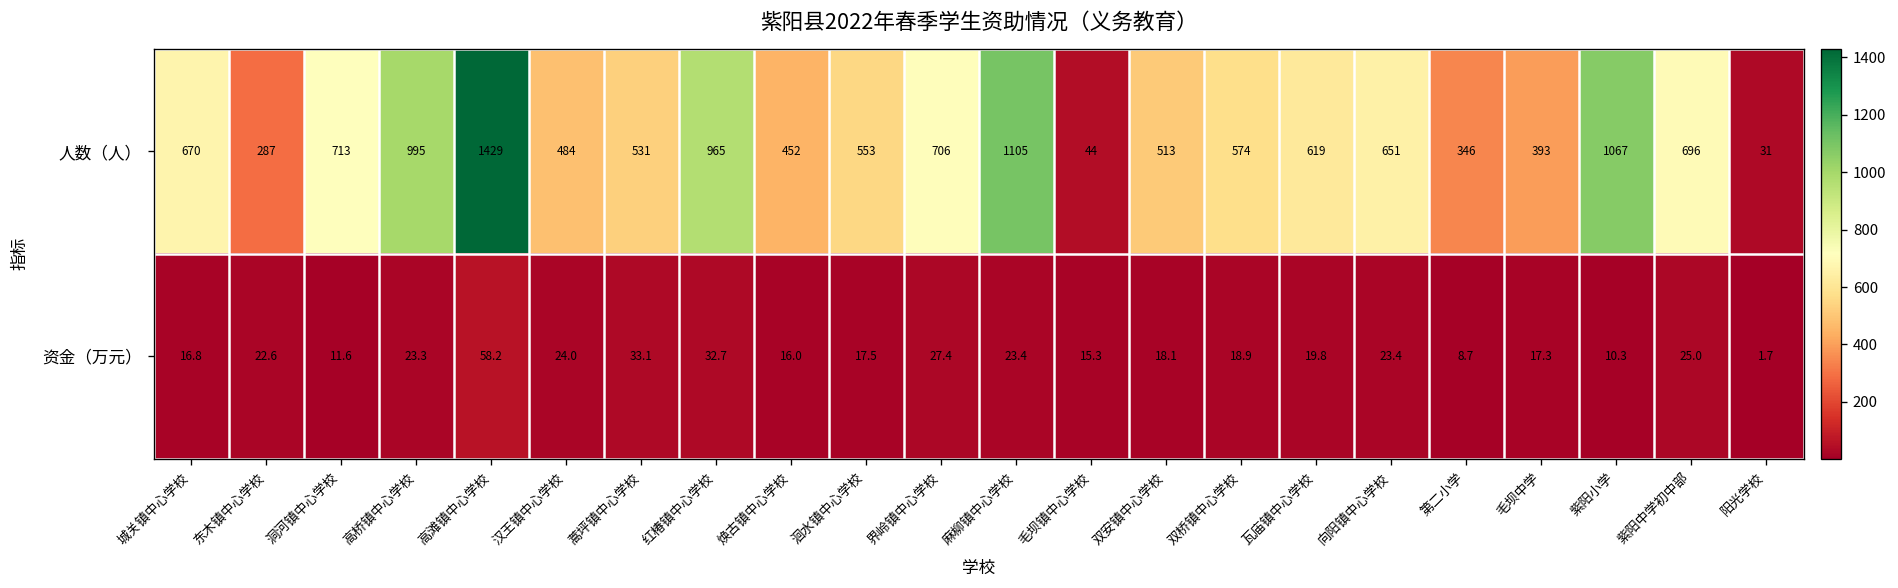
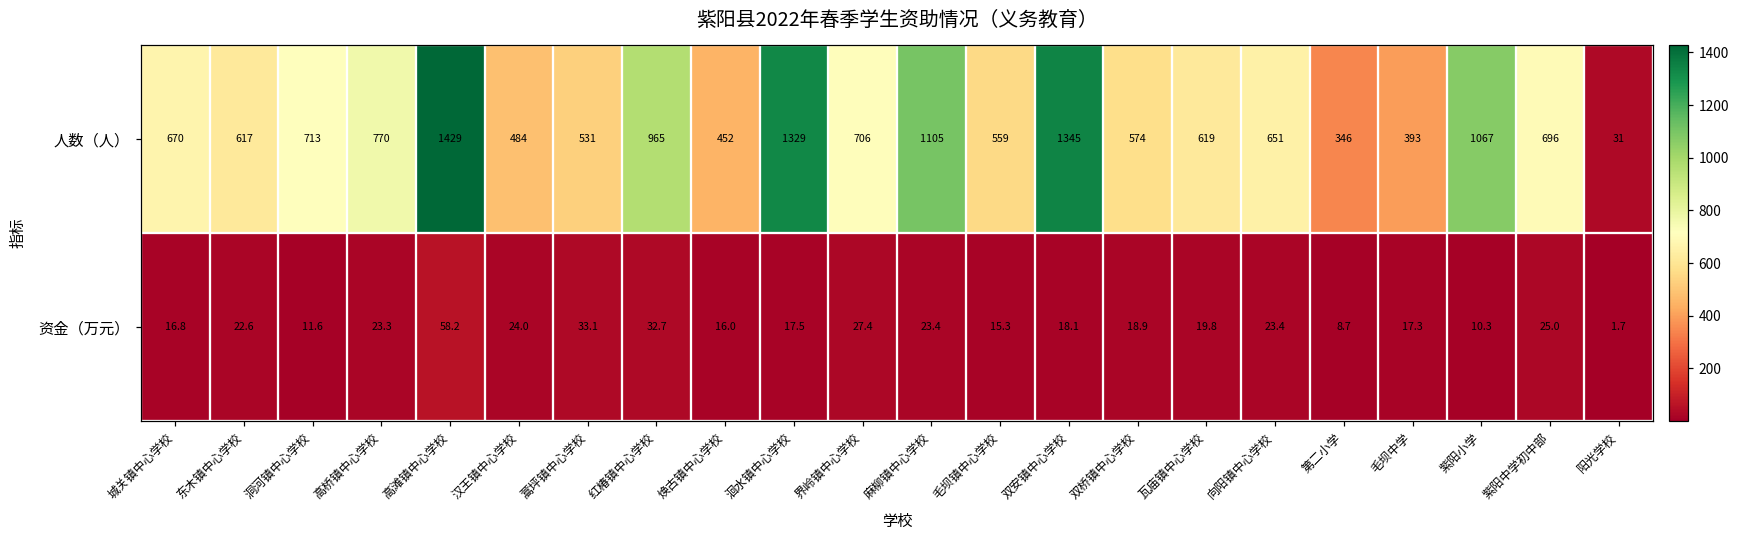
人数（人）, 东木镇中心学校: 287 -> 617
人数（人）, 高桥镇中心学校: 995 -> 770
人数（人）, 洄水镇中心学校: 553 -> 1329
人数（人）, 毛坝镇中心学校: 44 -> 559
人数（人）, 双安镇中心学校: 513 -> 1345
